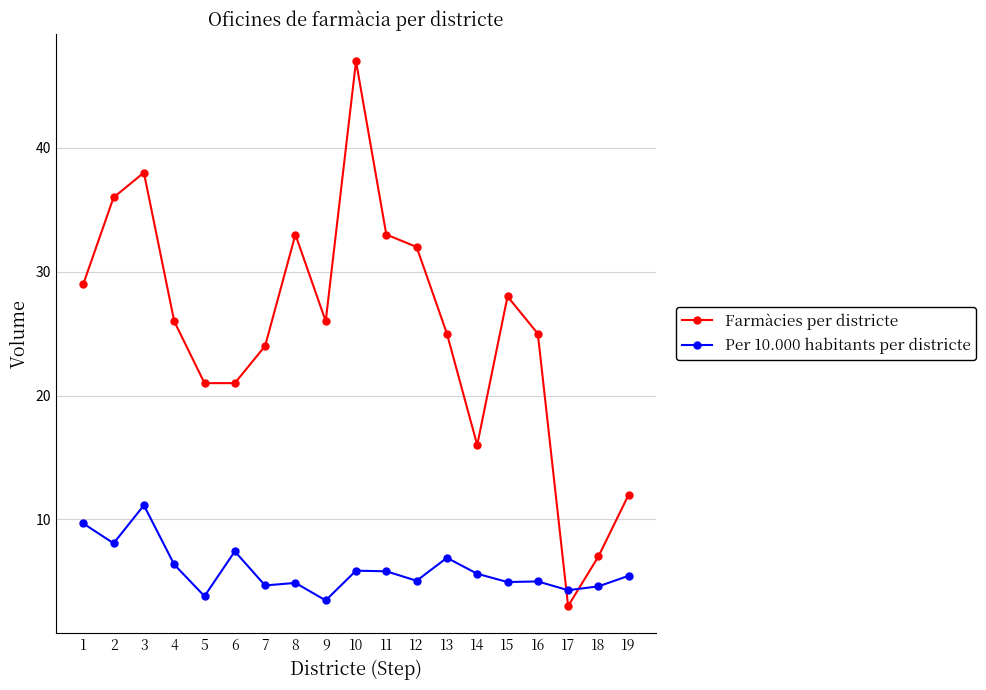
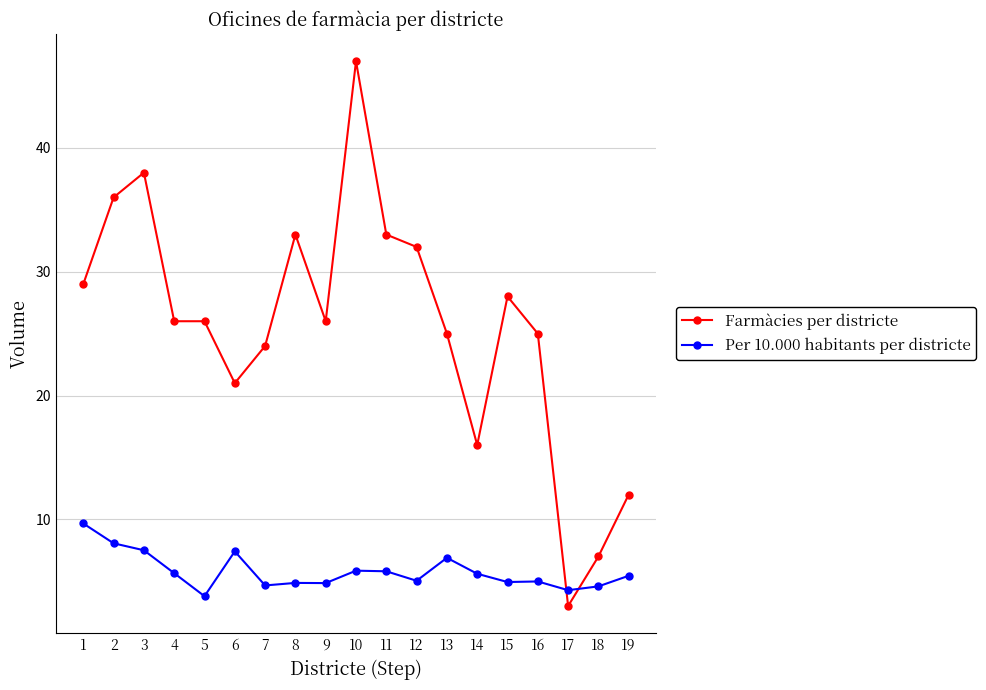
Per 10.000 habitants per districte, 3: 11.1 -> 7.5
Per 10.000 habitants per districte, 4: 6.4 -> 5.7
Farmàcies per districte, 5: 21 -> 26
Per 10.000 habitants per districte, 9: 3.5 -> 4.9
